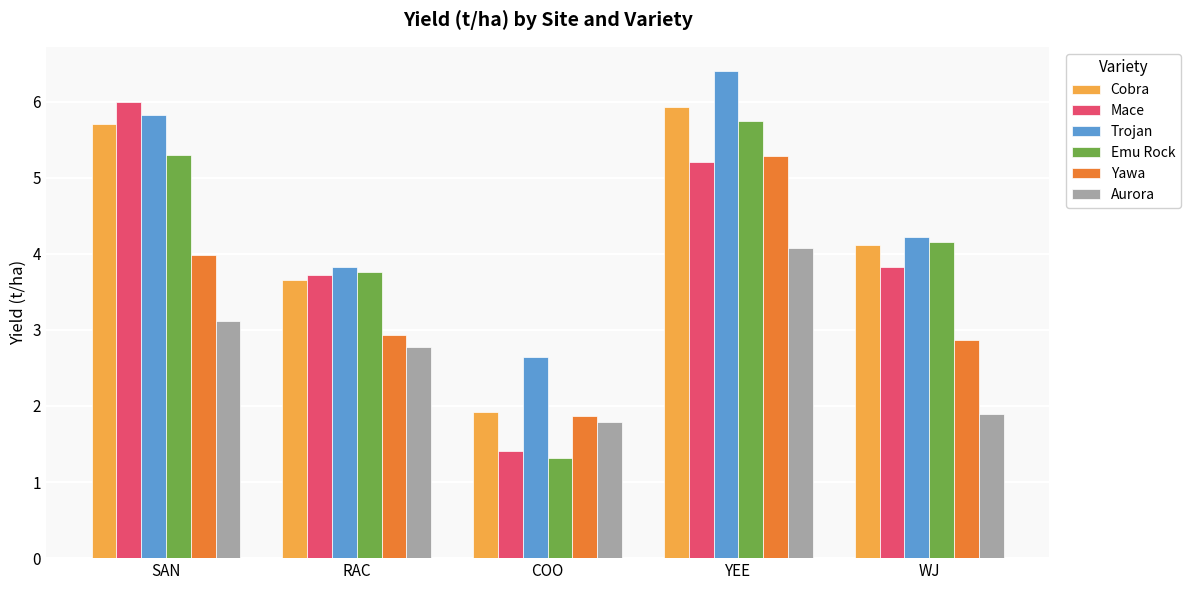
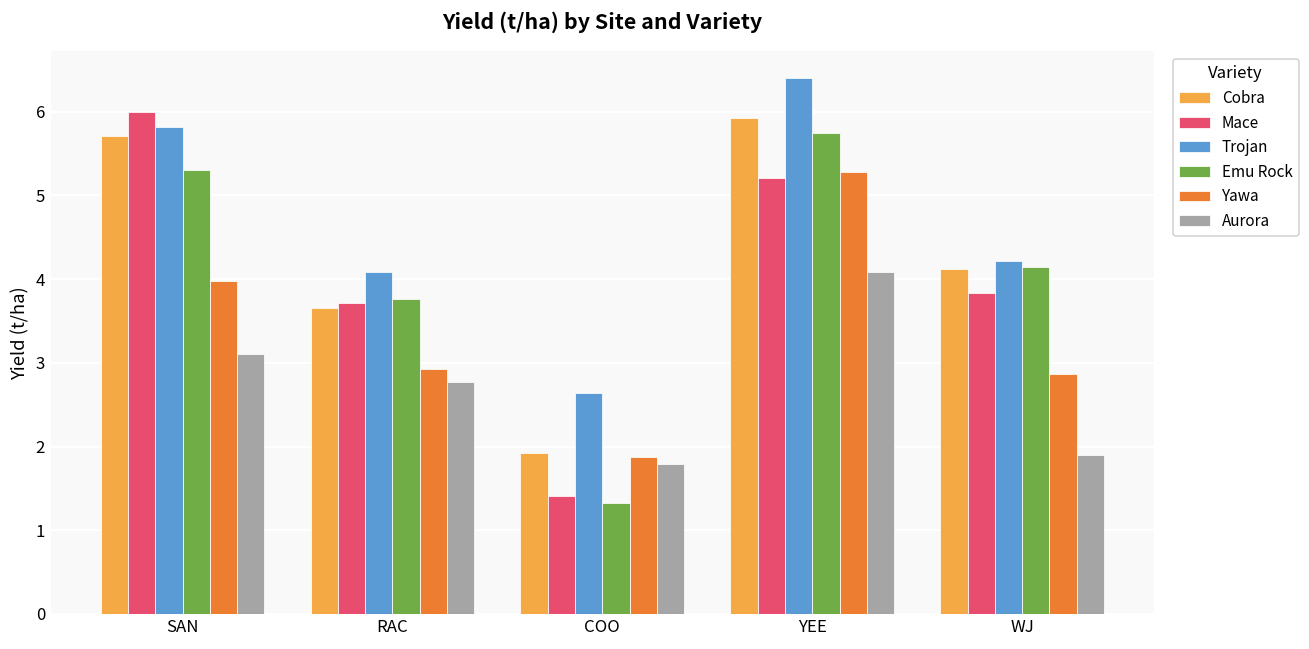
Trojan, RAC: 3.8 -> 4.1
